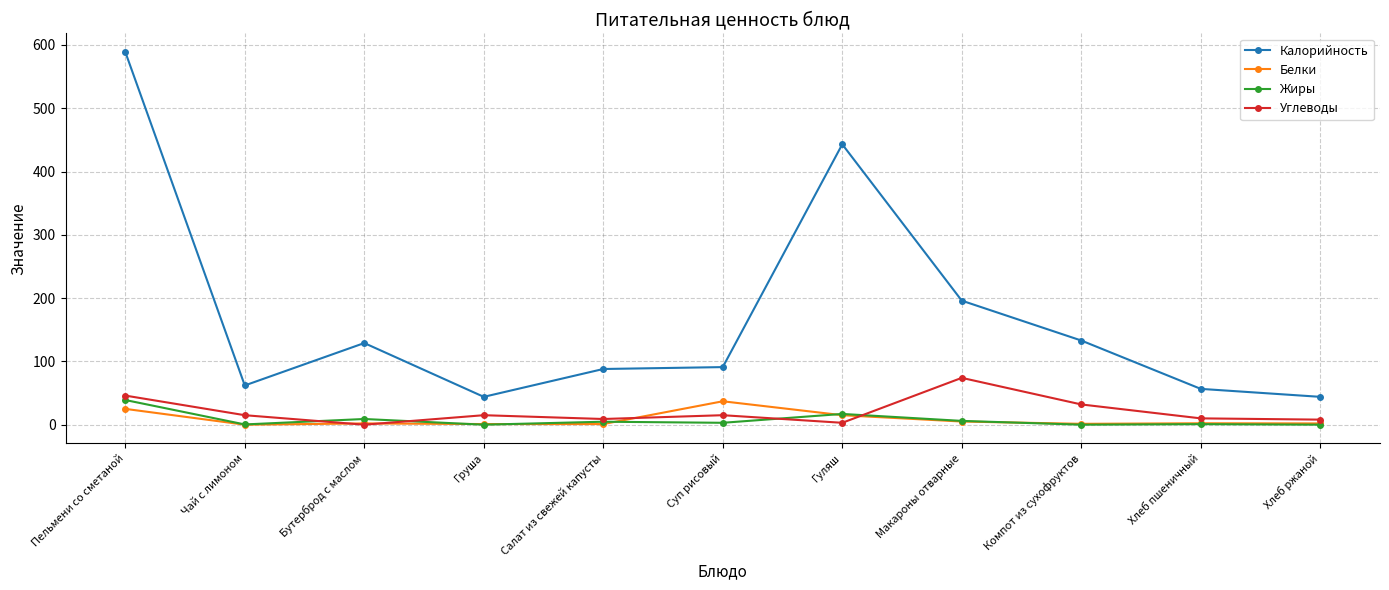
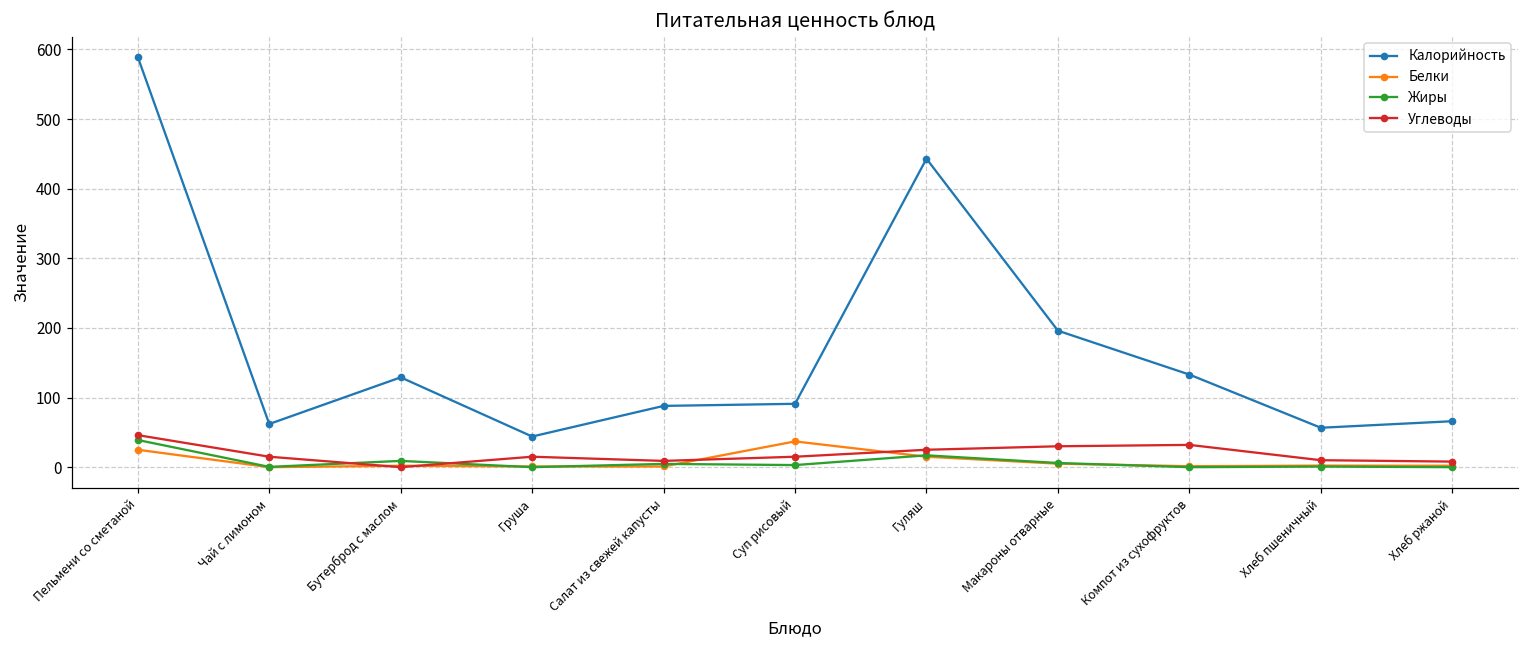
Углеводы, Гуляш: 0 -> 30
Углеводы, Макароны отварные: 70 -> 30
Калорийность, Хлеб ржаной: 40 -> 70
